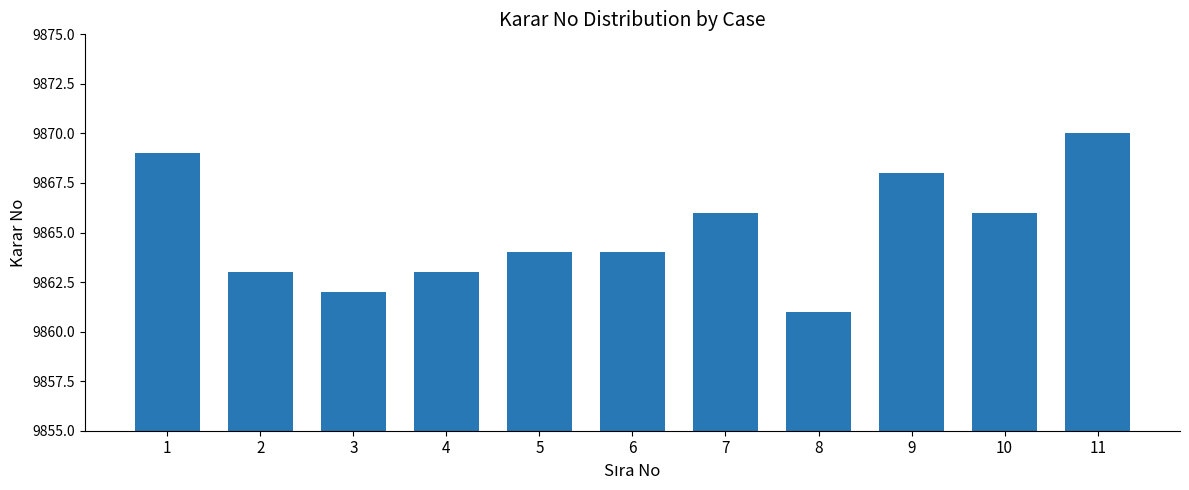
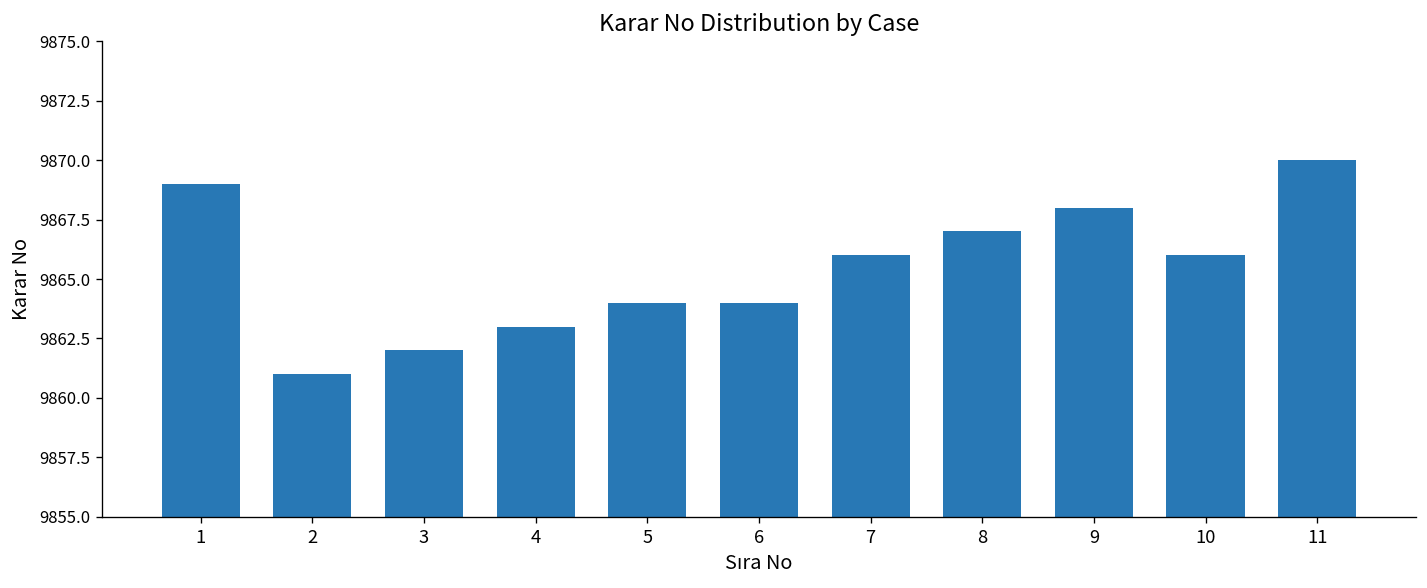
2: 9863 -> 9861
8: 9861 -> 9867
